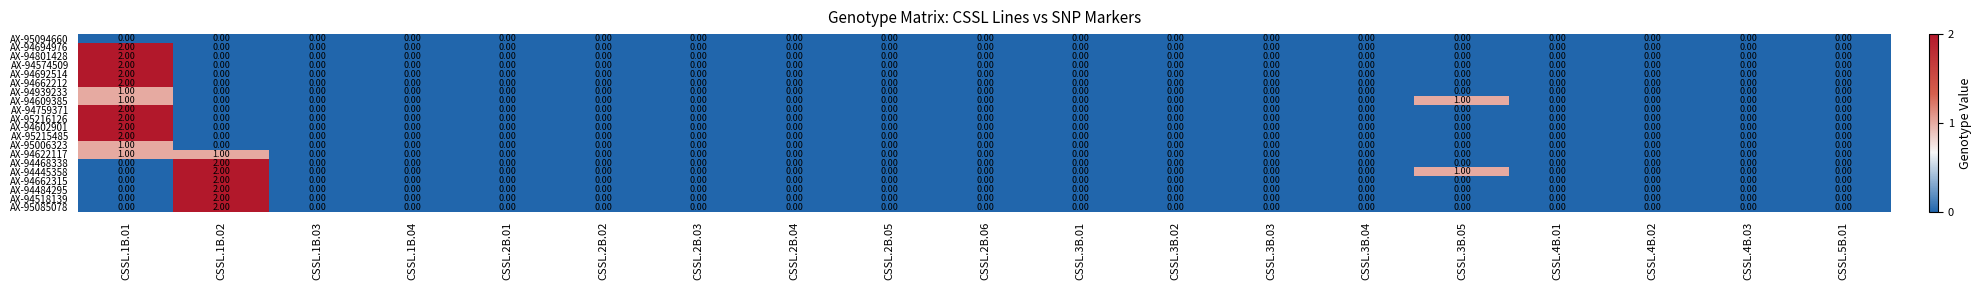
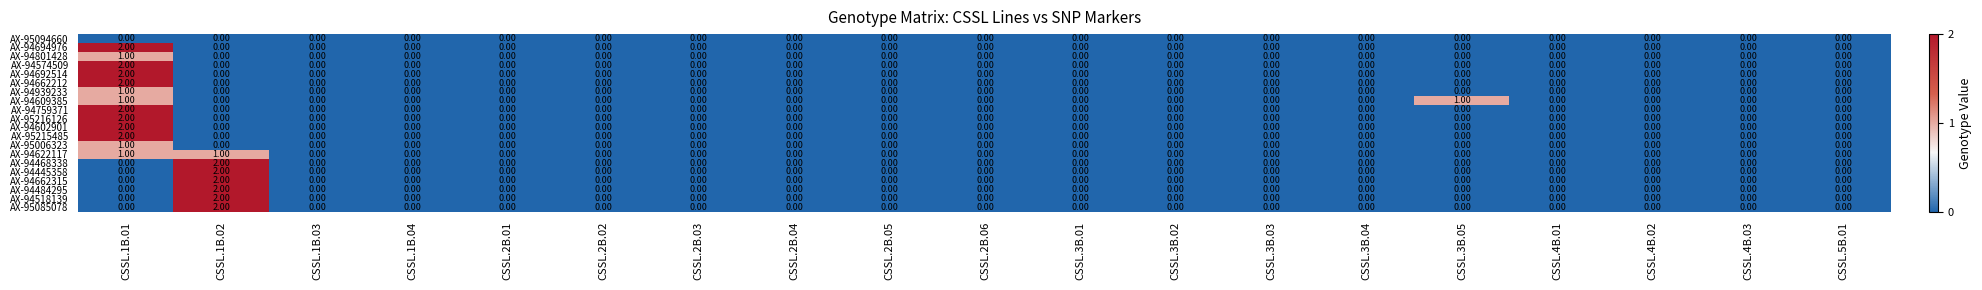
AX-94801428, CSSL.1B.01: 2.00 -> 1.00
AX-94445358, CSSL.3B.05: 1.00 -> 0.00
